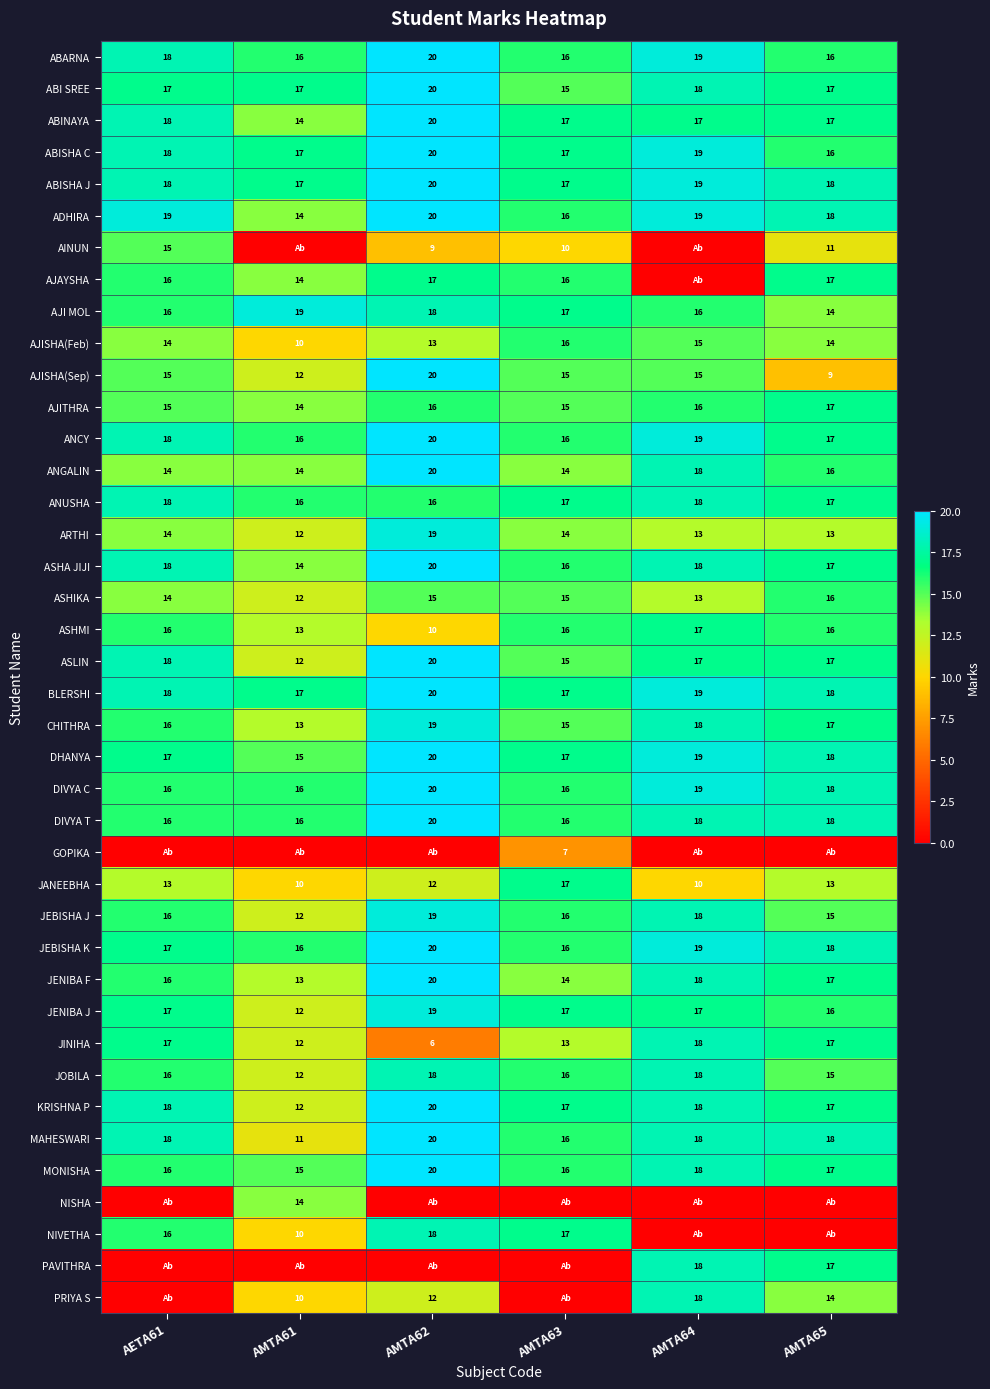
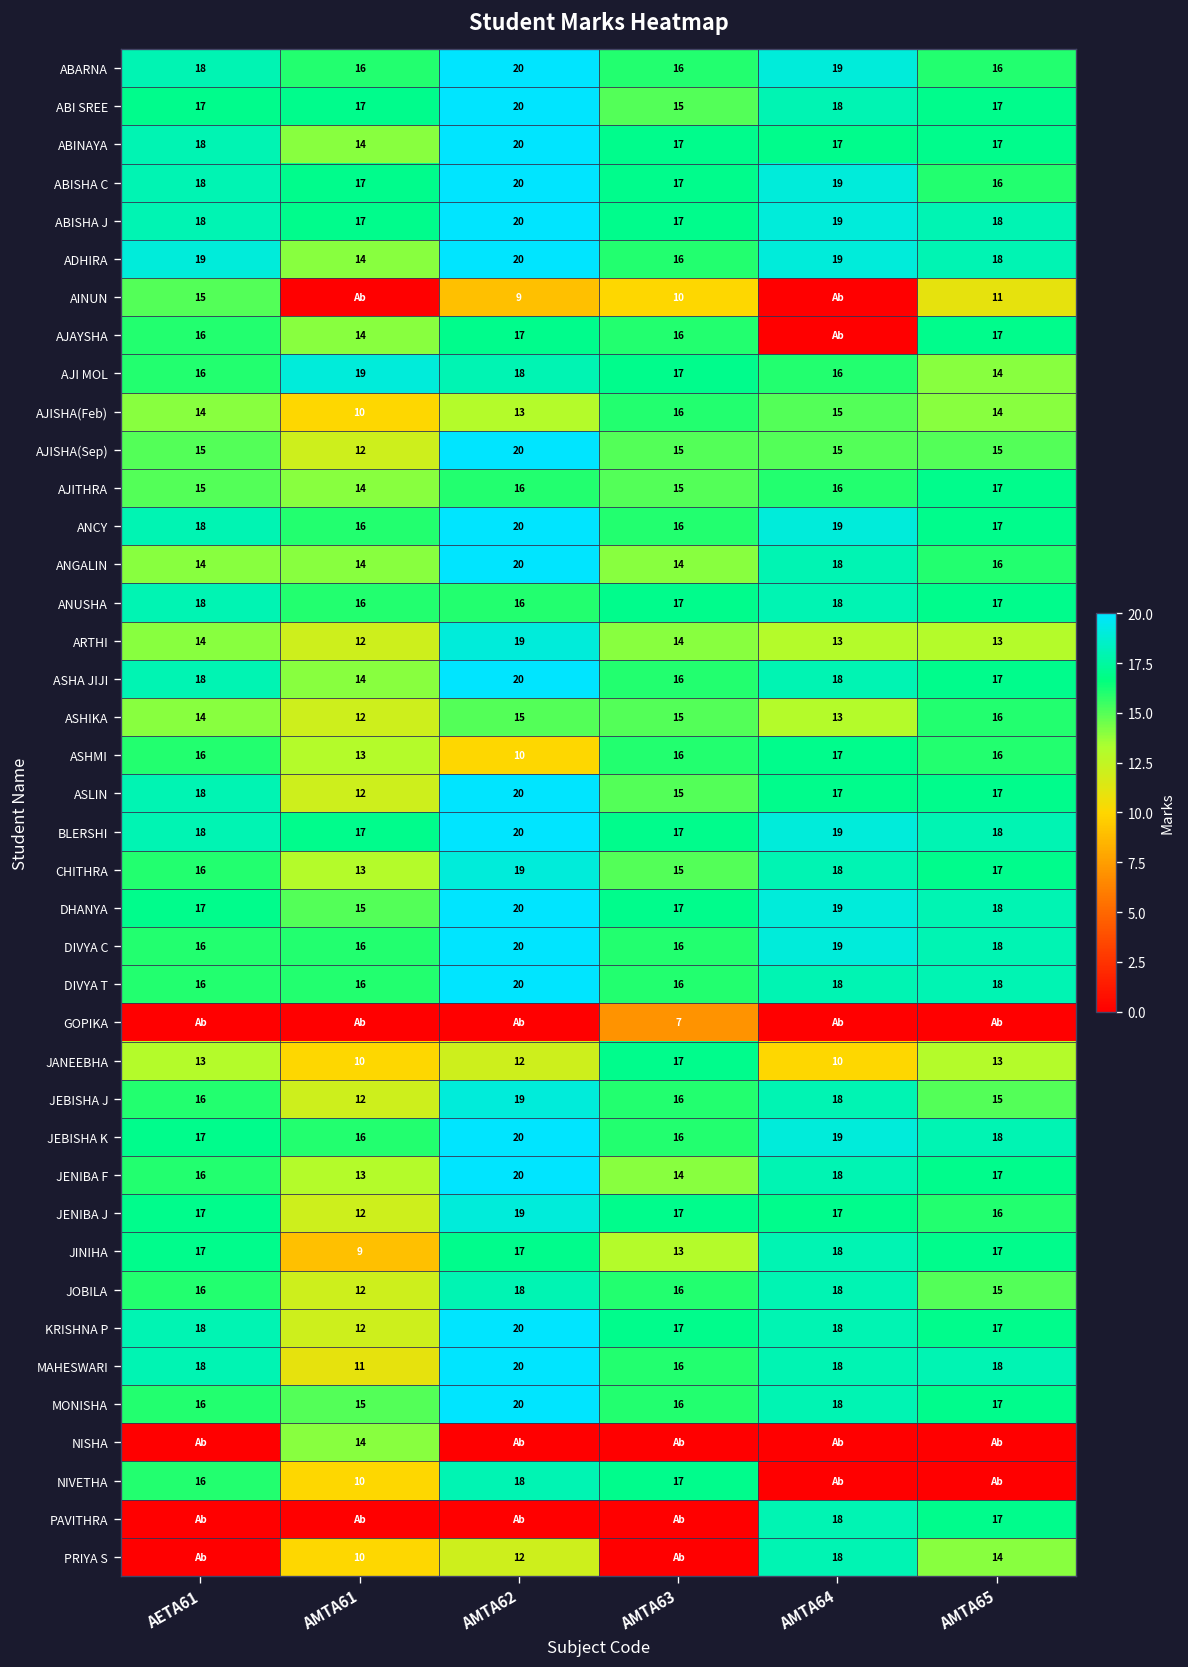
AJISHA(Sep), AMTA65: 9 -> 15
JINIHA, AMTA61: 12 -> 9
JINIHA, AMTA62: 6 -> 17
